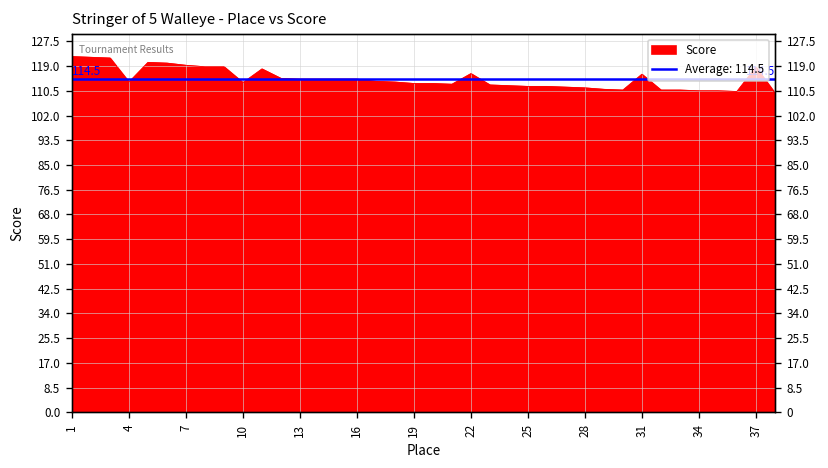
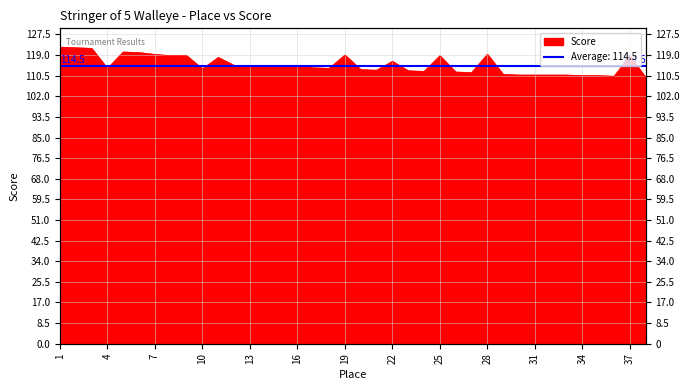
19: 113 -> 119
25: 112 -> 119
28: 112 -> 119
31: 116 -> 111
